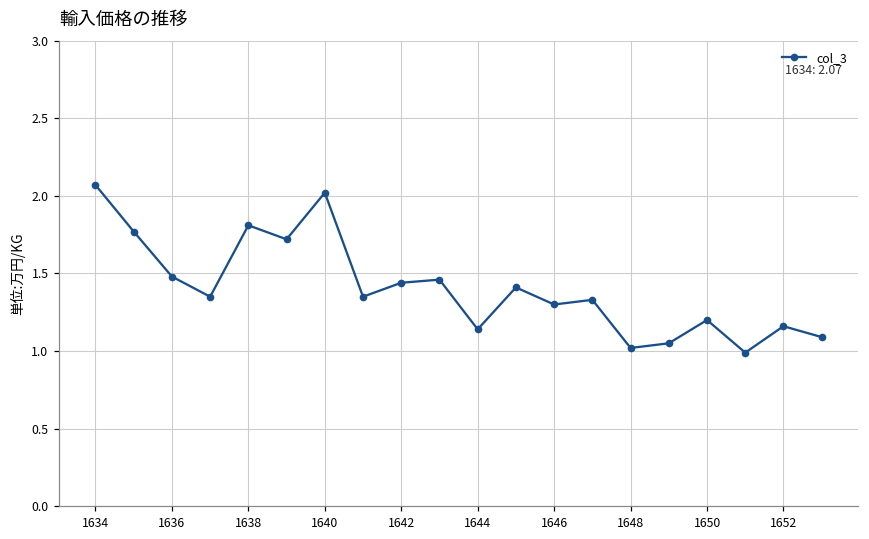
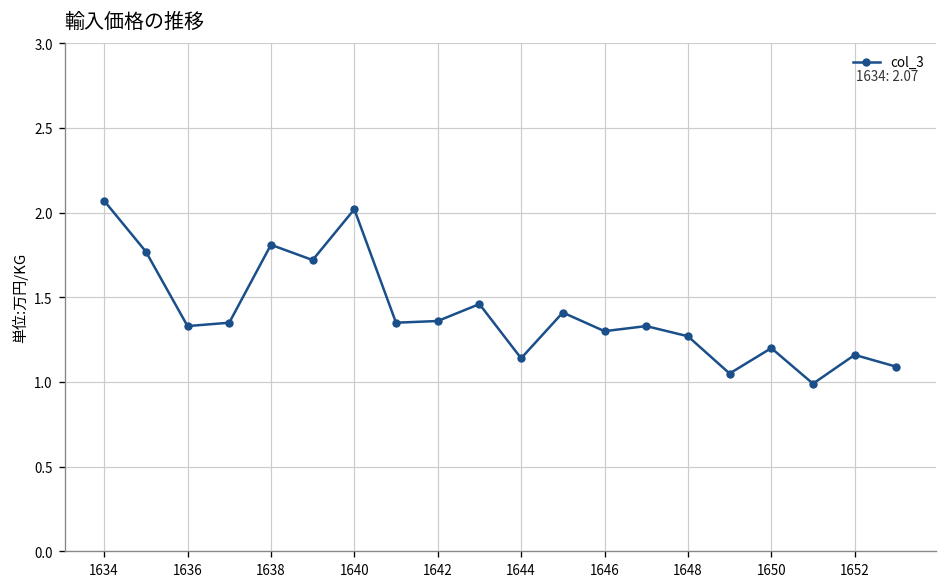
1636: 1.48 -> 1.33
1642: 1.44 -> 1.36
1648: 1.02 -> 1.27
